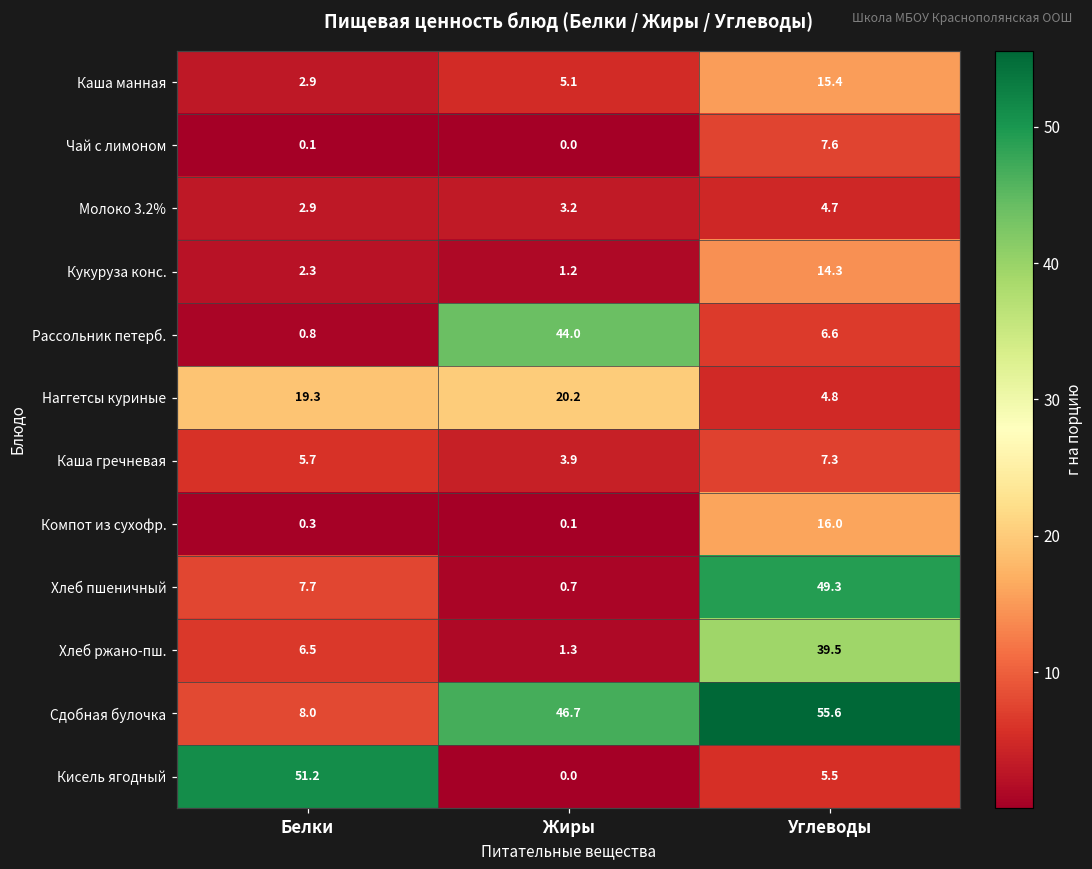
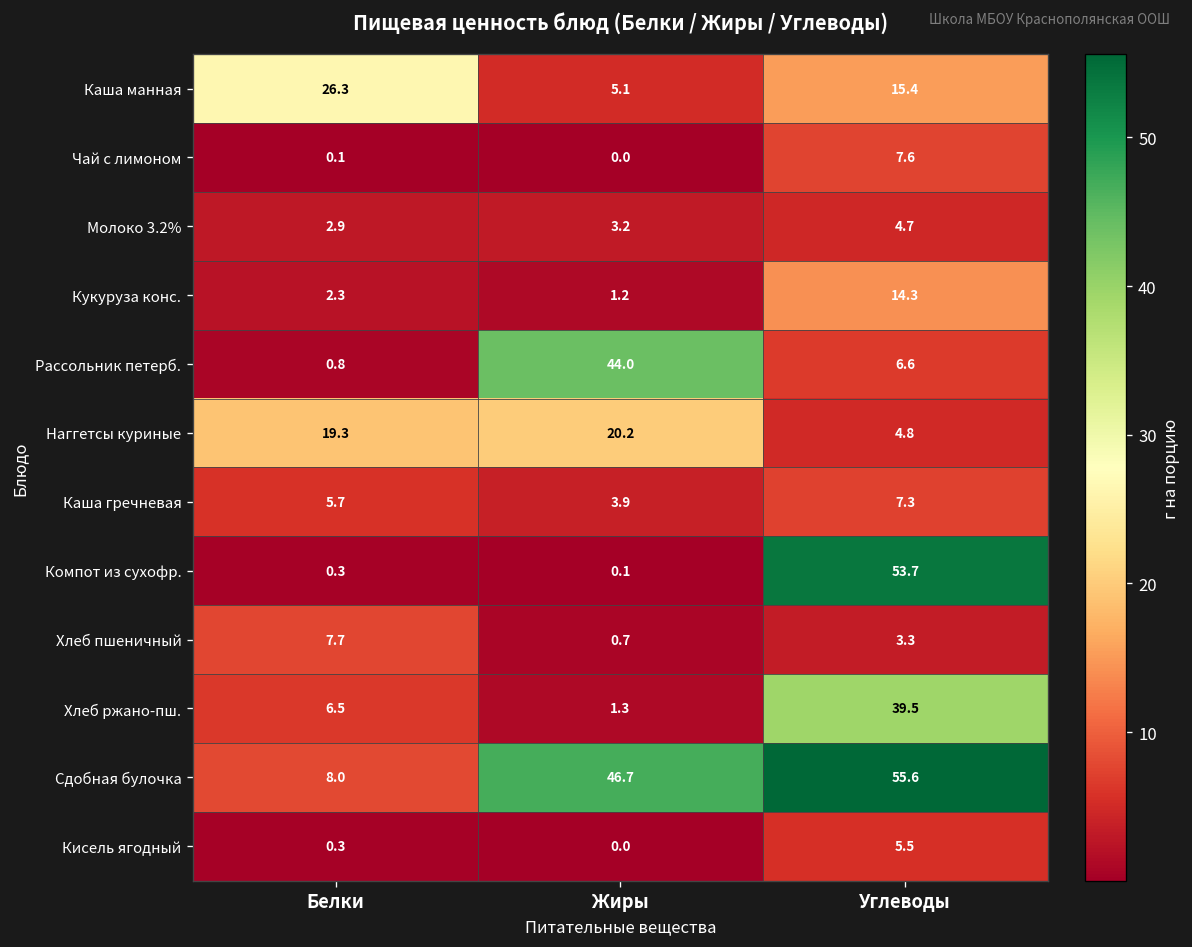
Каша манная, Белки: 2.9 -> 26.3
Компот из сухофр., Углеводы: 16.0 -> 53.7
Хлеб пшеничный, Углеводы: 49.3 -> 3.3
Кисель ягодный, Белки: 51.2 -> 0.3
